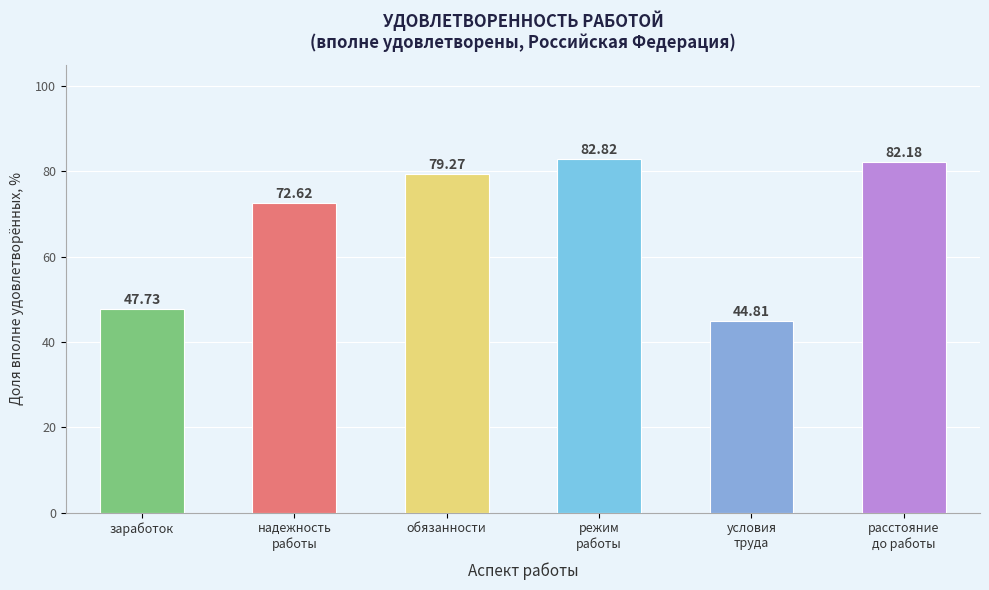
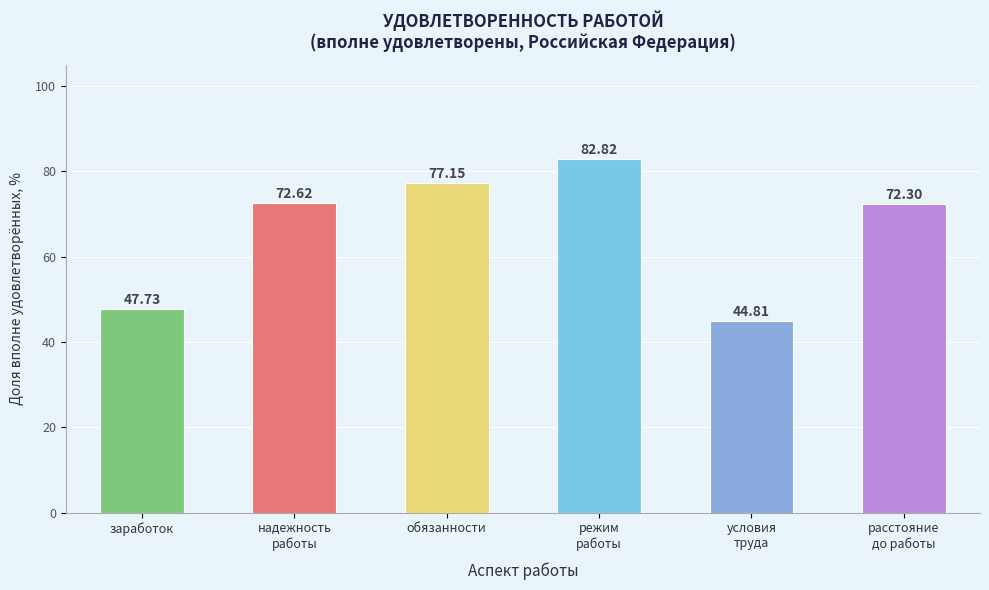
обязанности: 79.27 -> 77.15
расстояние до работы: 82.18 -> 72.30
